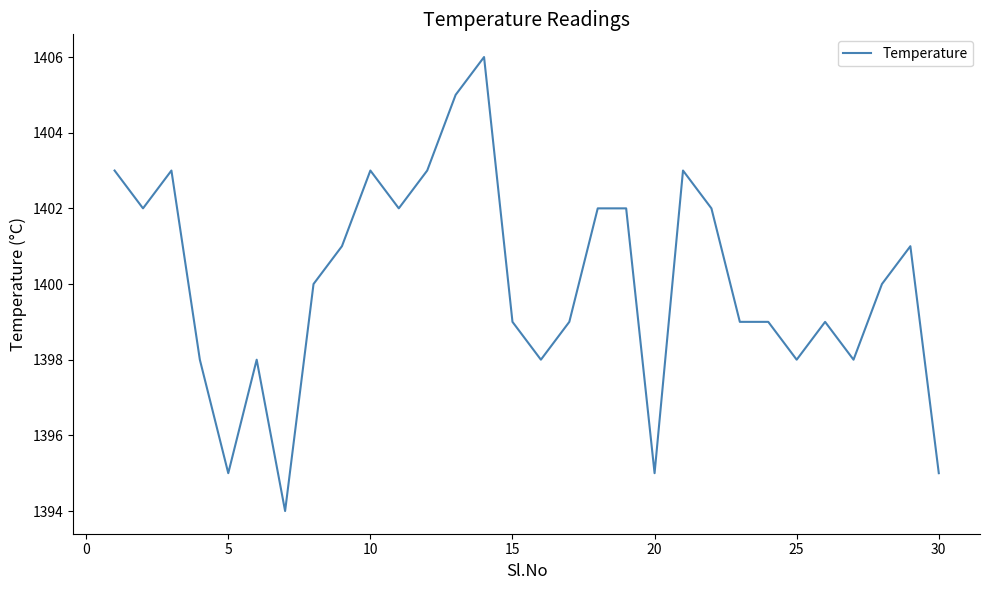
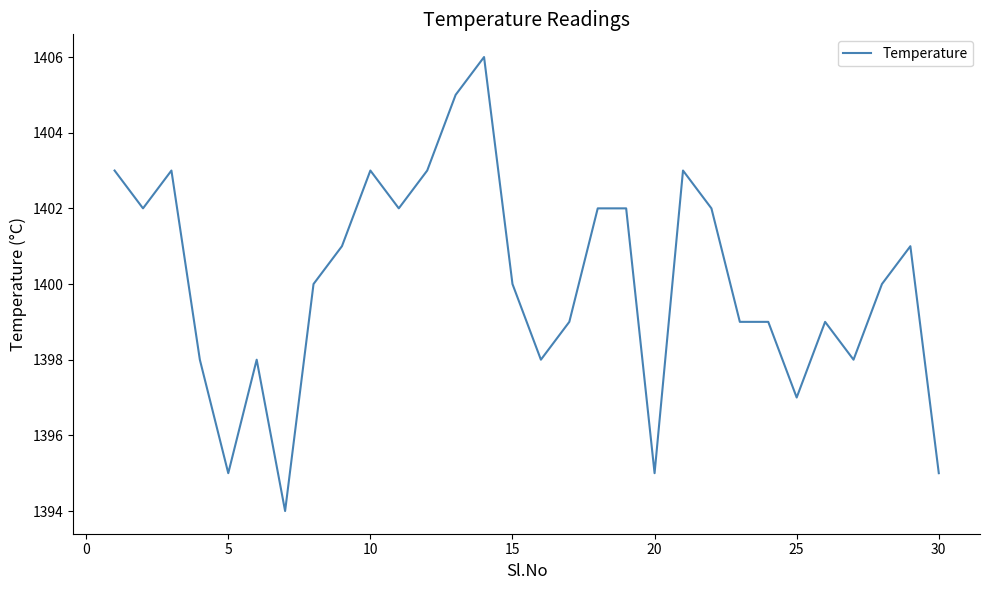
15: 1399 -> 1400
25: 1398 -> 1397
